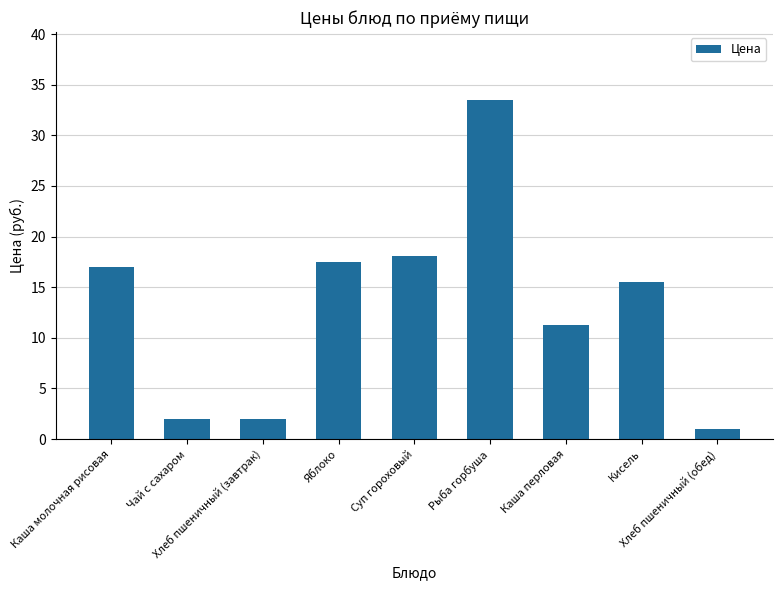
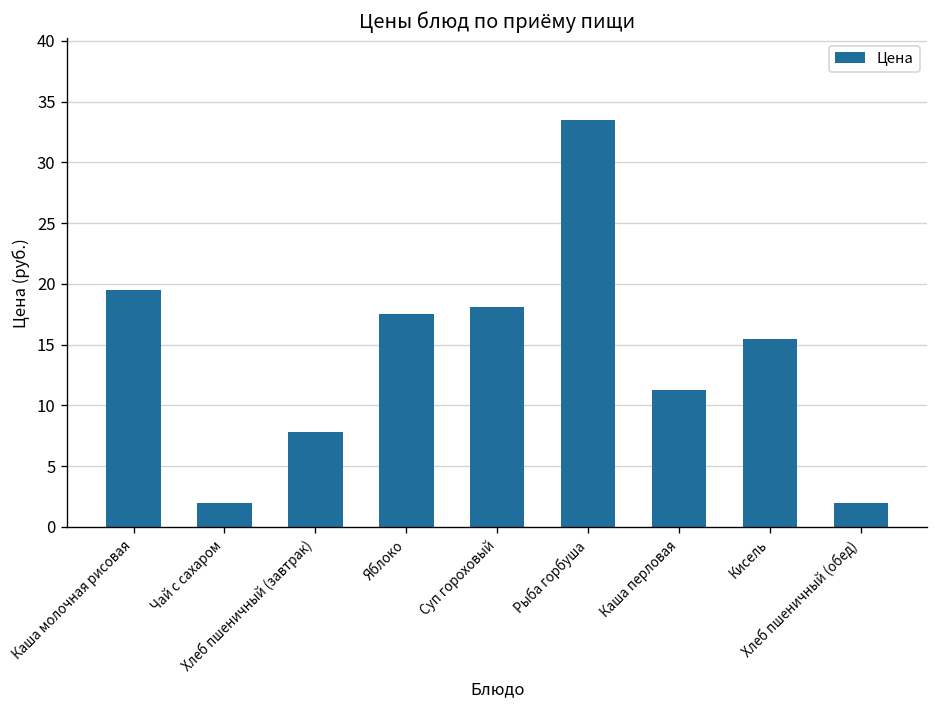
Каша молочная рисовая: 17.0 -> 19.5
Хлеб пшеничный (завтрак): 2.0 -> 7.8
Хлеб пшеничный (обед): 1 -> 2
